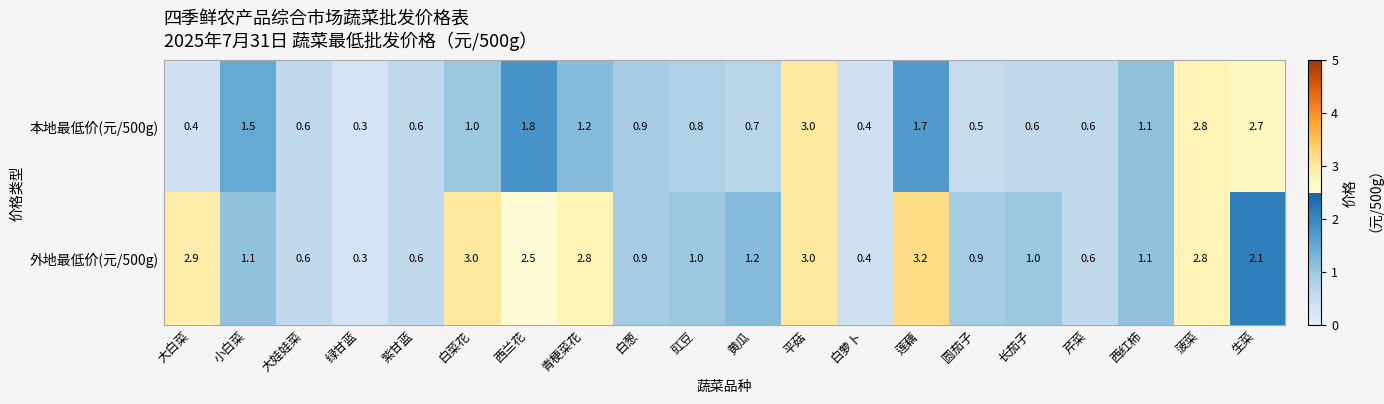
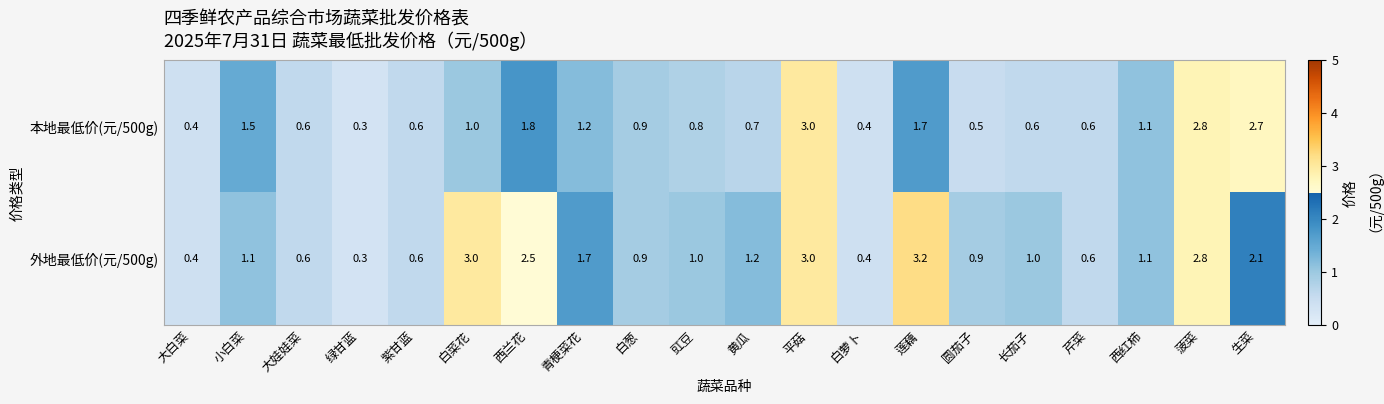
外地最低价(元/500g), 大白菜: 2.9 -> 0.4
外地最低价(元/500g), 青梗菜花: 2.8 -> 1.7
